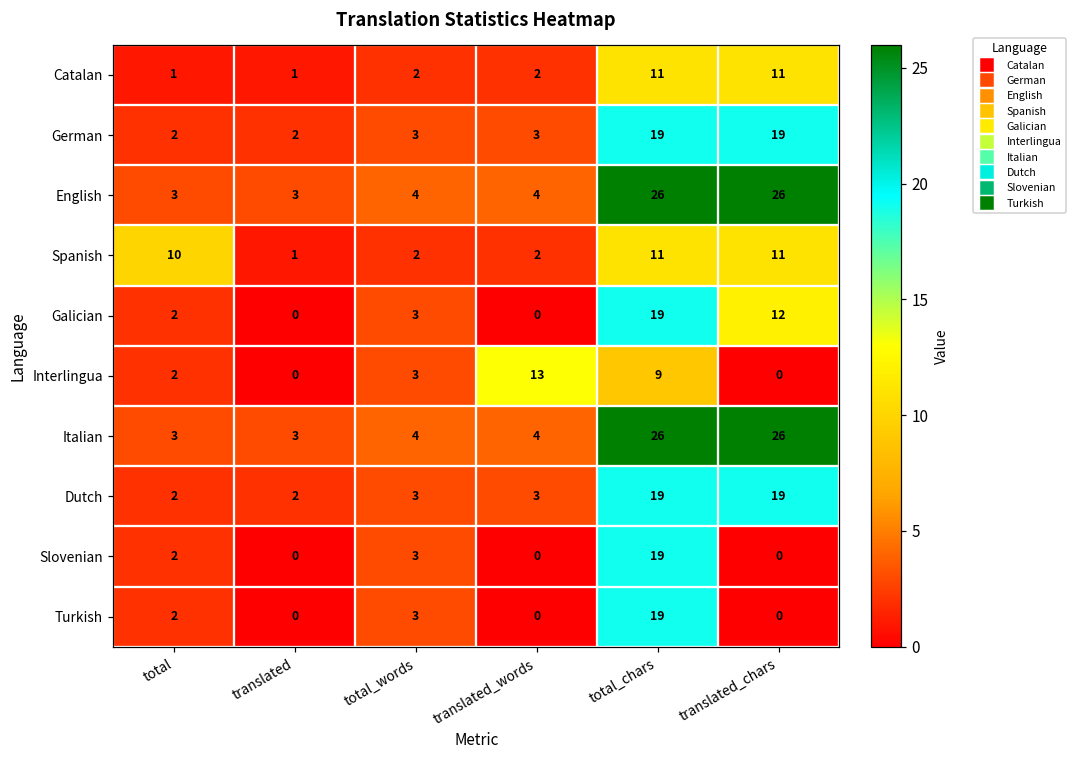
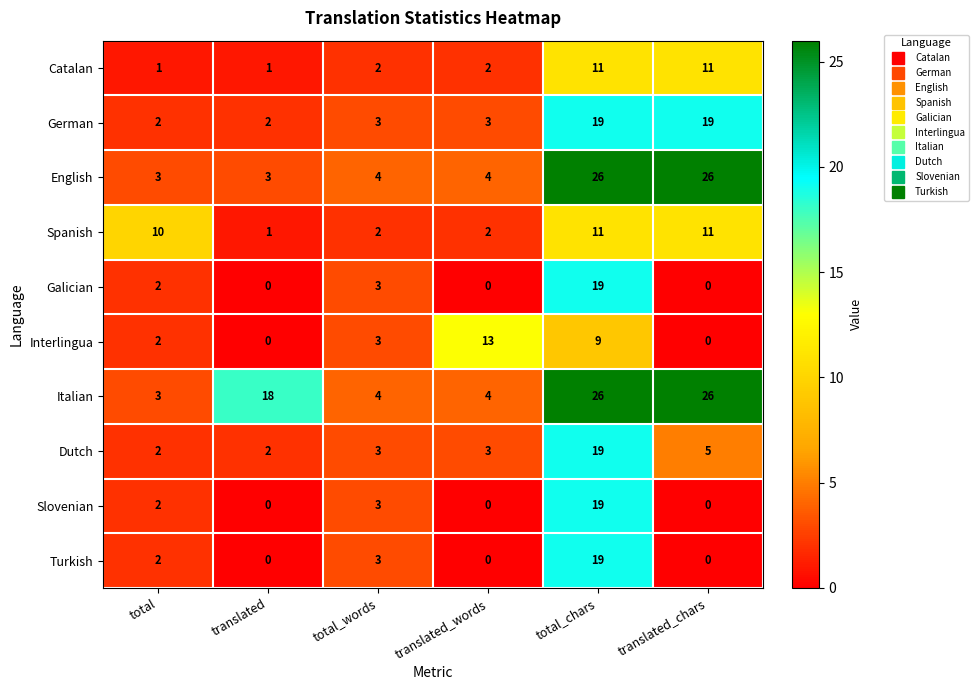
Galician, translated_chars: 12 -> 0
Italian, translated: 3 -> 18
Dutch, translated_chars: 19 -> 5
